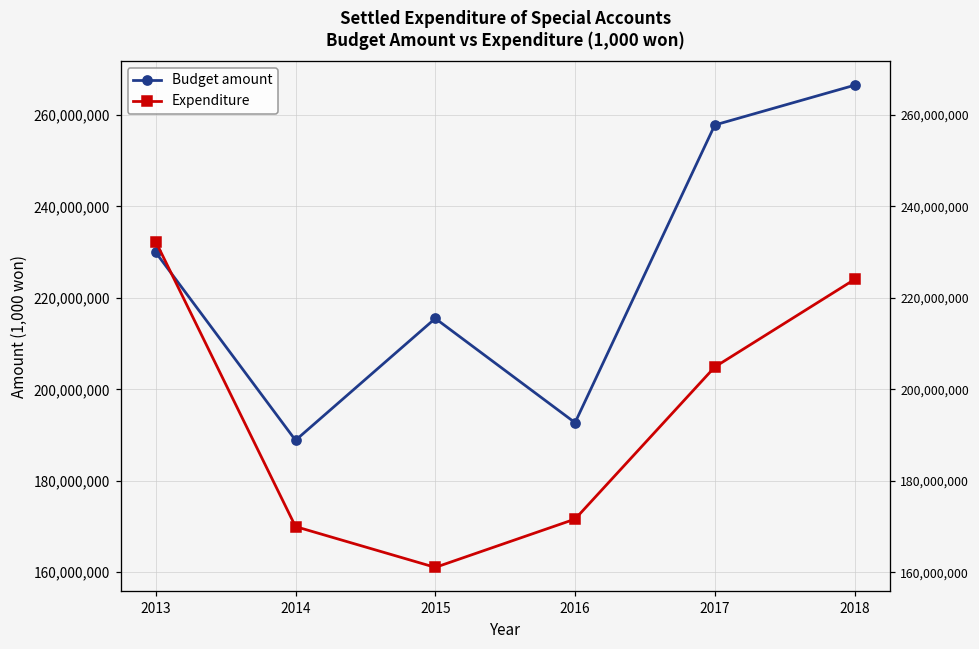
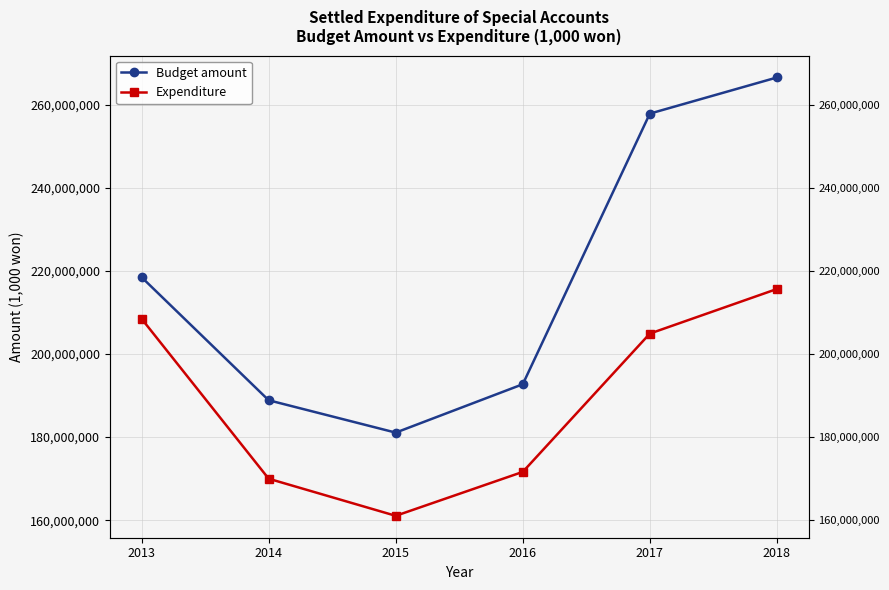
Budget amount, 2013: 230,000,000 -> 218,000,000
Expenditure, 2013: 232,000,000 -> 208,000,000
Budget amount, 2015: 216,000,000 -> 181,000,000
Expenditure, 2018: 224,000,000 -> 216,000,000
